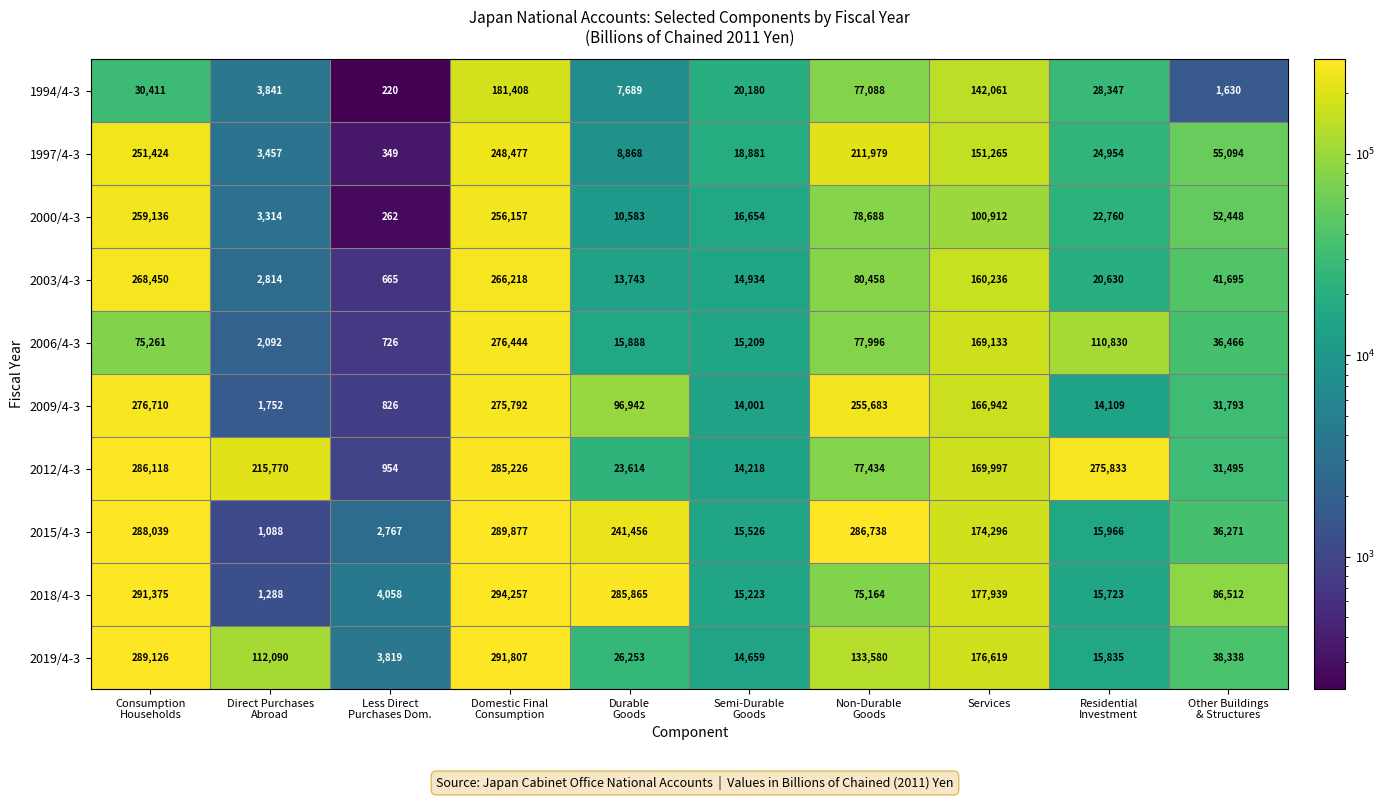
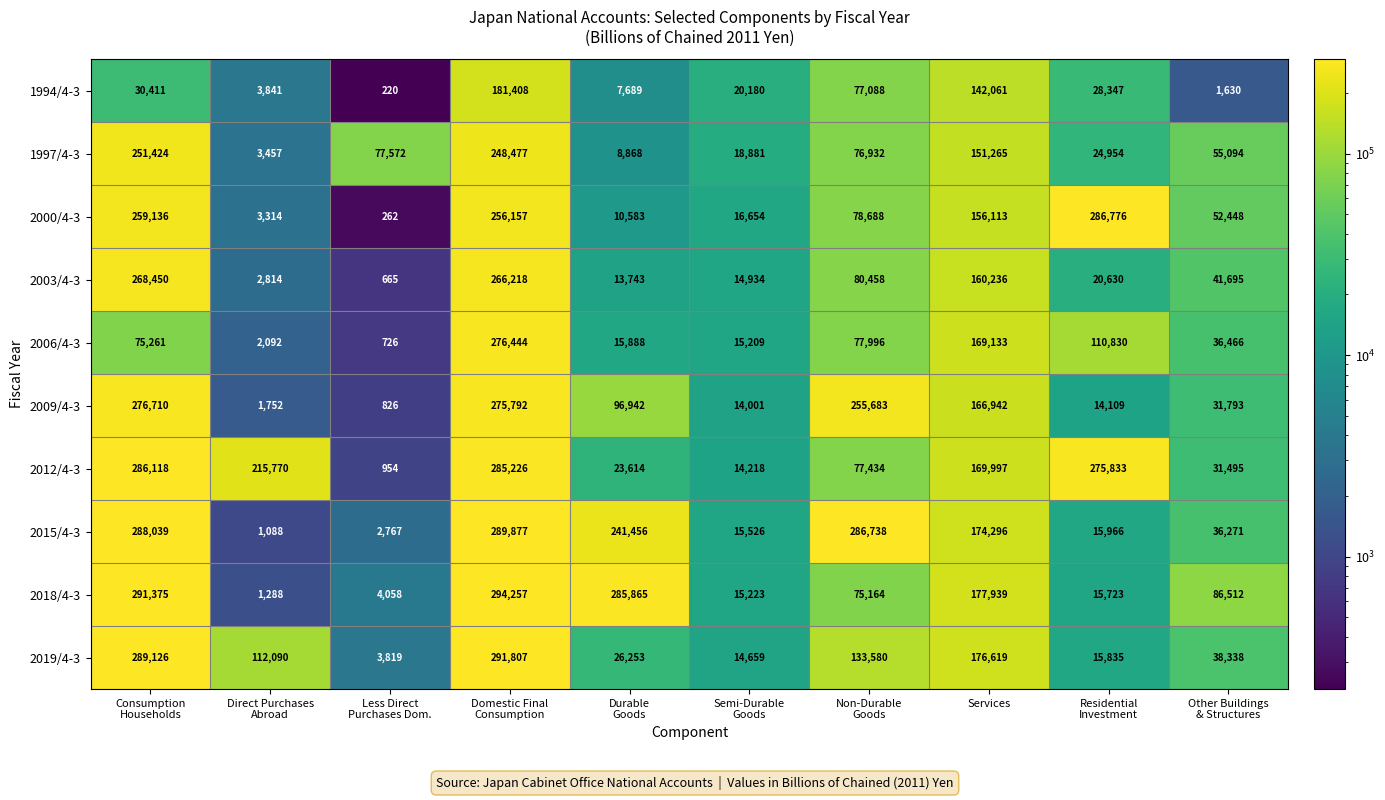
1997/4-3, Less Direct Purchases Dom.: 349 -> 77,572
1997/4-3, Non-Durable Goods: 211,979 -> 76,932
2000/4-3, Services: 100,912 -> 156,113
2000/4-3, Residential Investment: 22,760 -> 286,776
